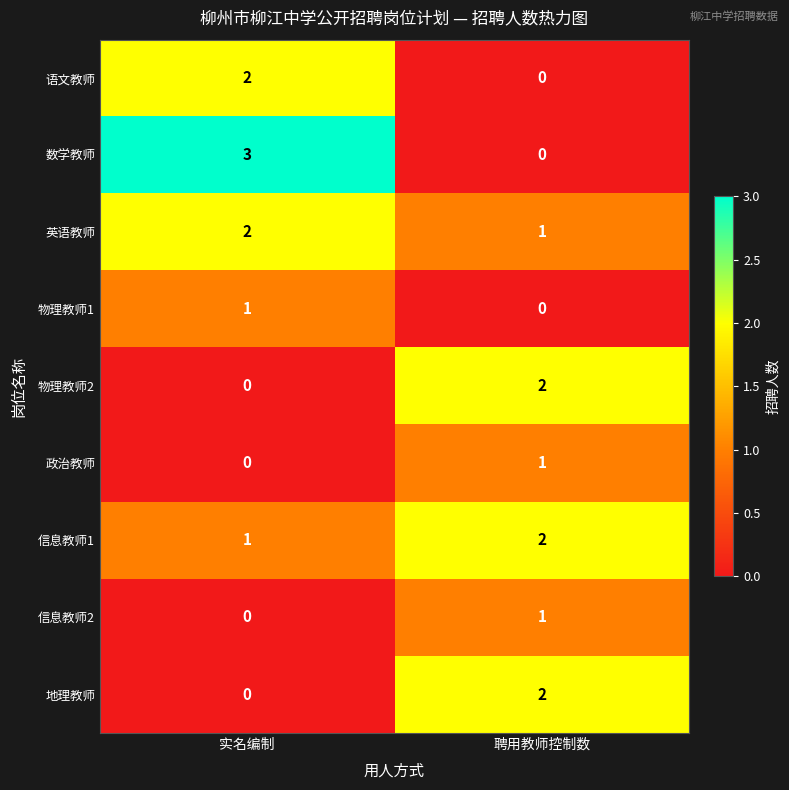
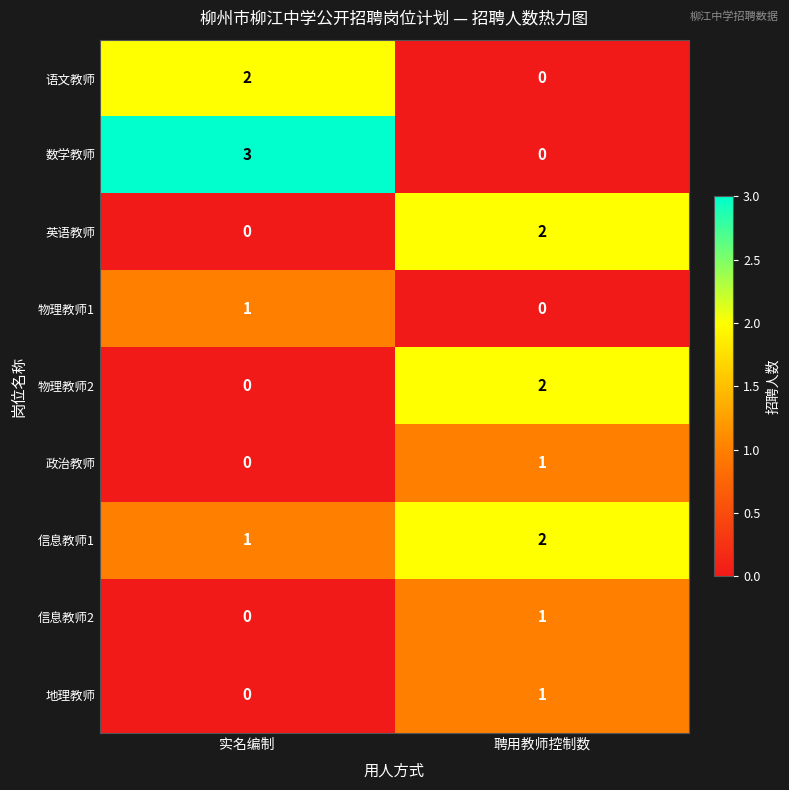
英语教师, 实名编制: 2 -> 0
英语教师, 聘用教师控制数: 1 -> 2
地理教师, 聘用教师控制数: 2 -> 1
